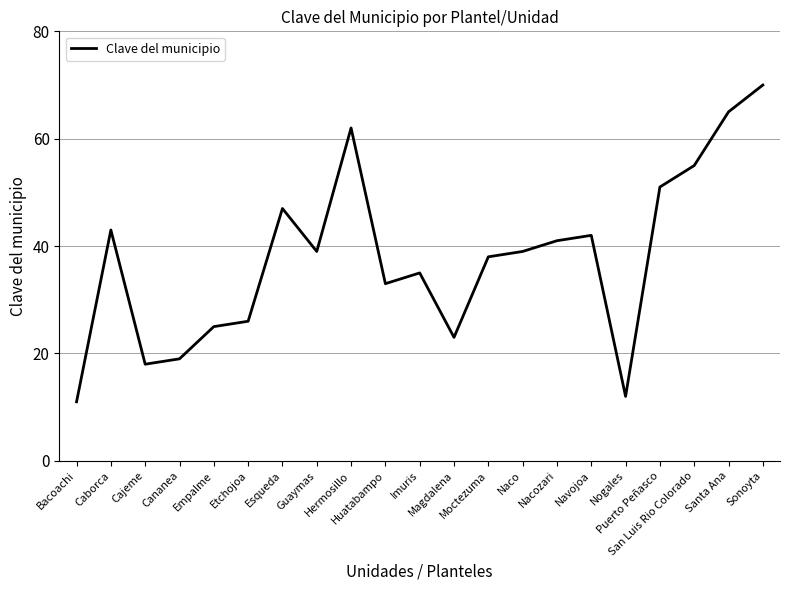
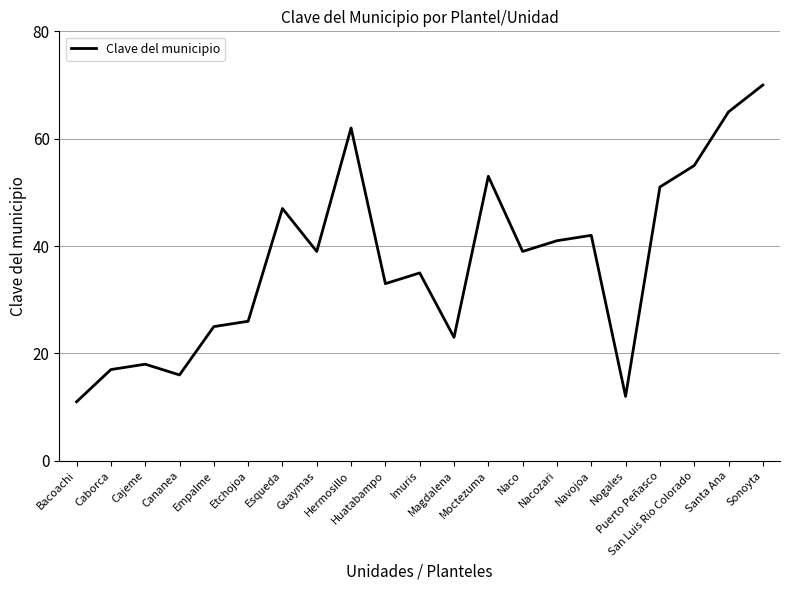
Caborca: 43 -> 17
Cananea: 19 -> 16
Moctezuma: 38 -> 53
